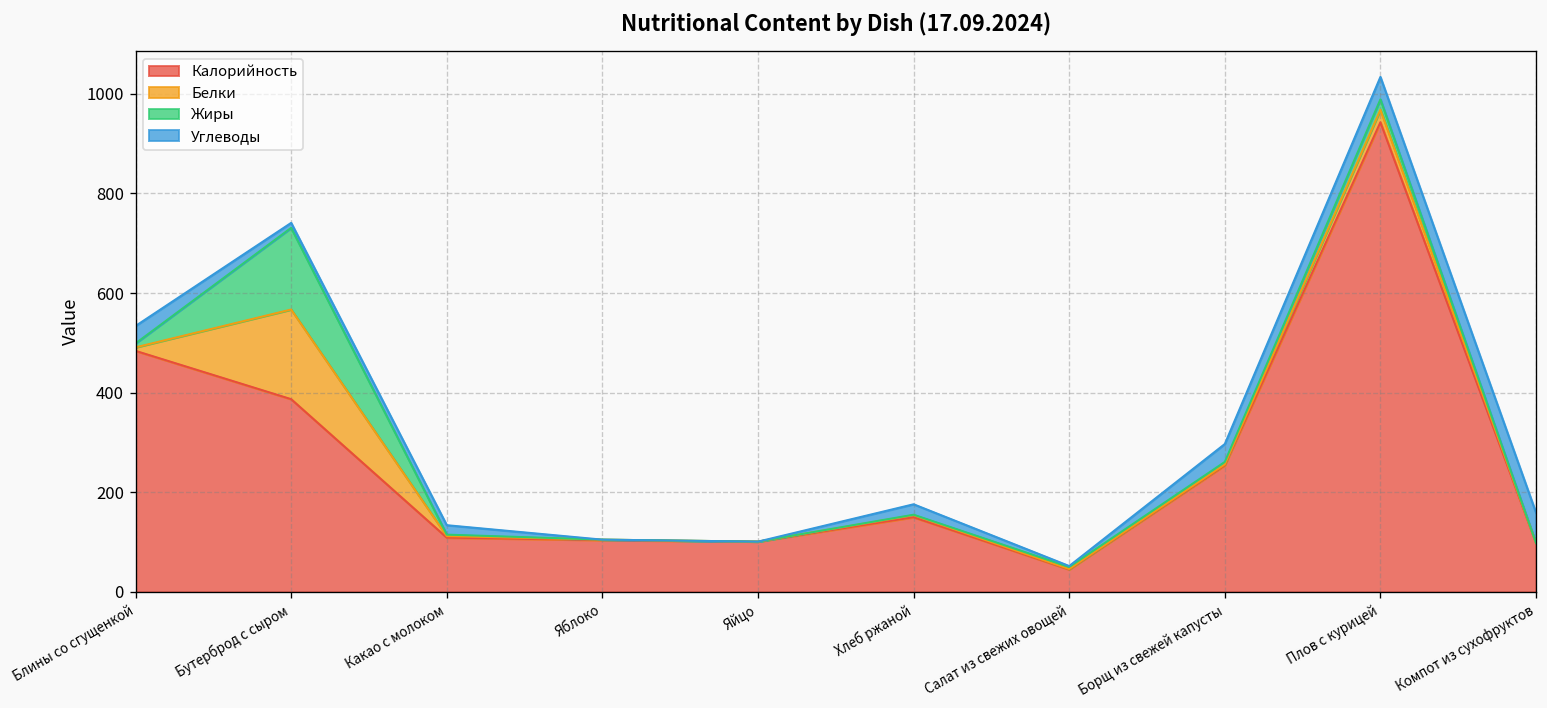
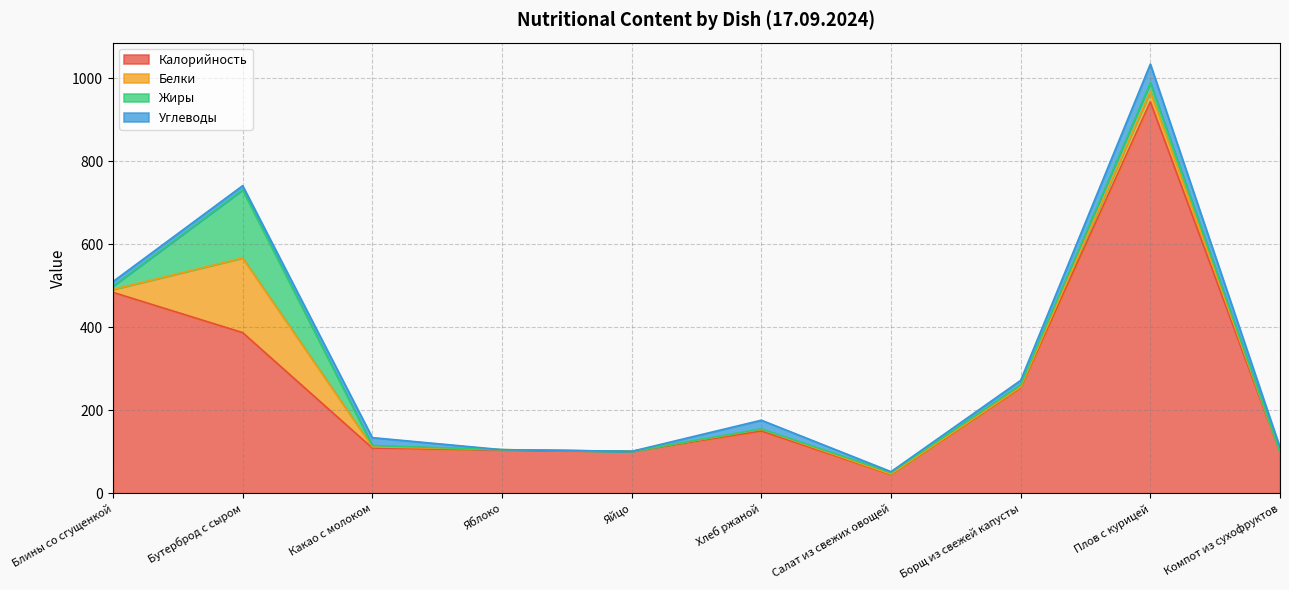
Углеводы, Блины со сгущенкой: 40 -> 10
Углеводы, Борщ из свежей капусты: 40 -> 10
Углеводы, Компот из сухофруктов: 60 -> 10
